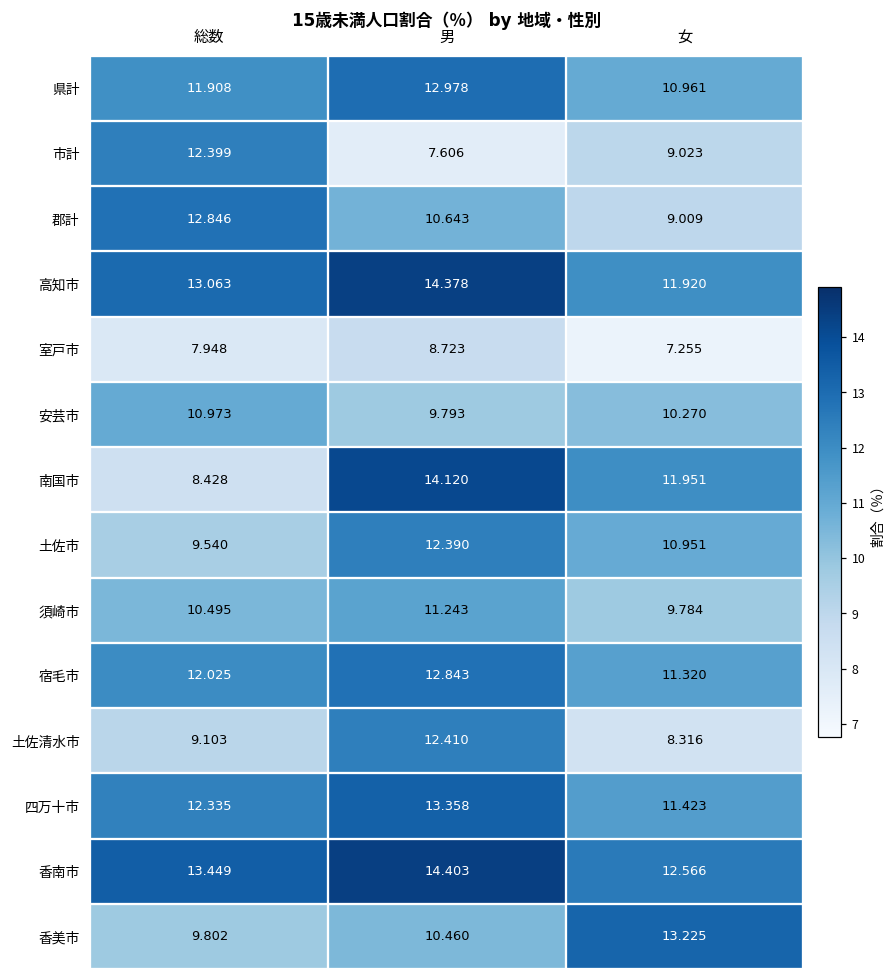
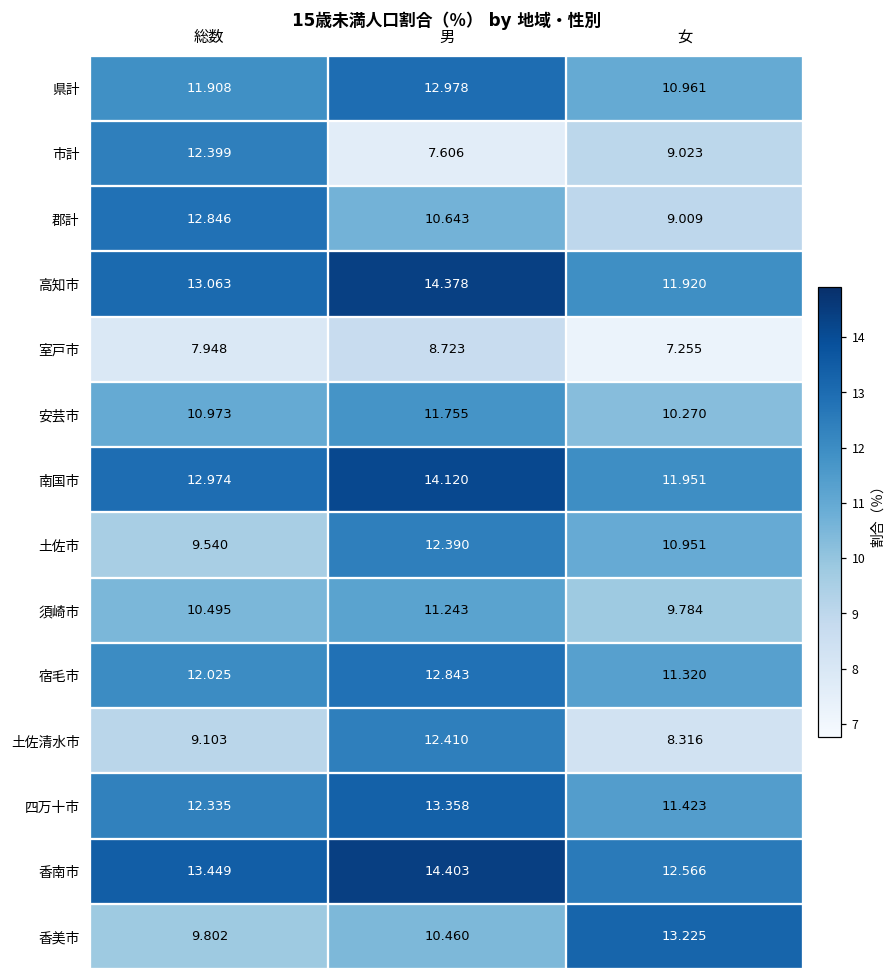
安芸市, 男: 9.793 -> 11.755
南国市, 総数: 8.428 -> 12.974
